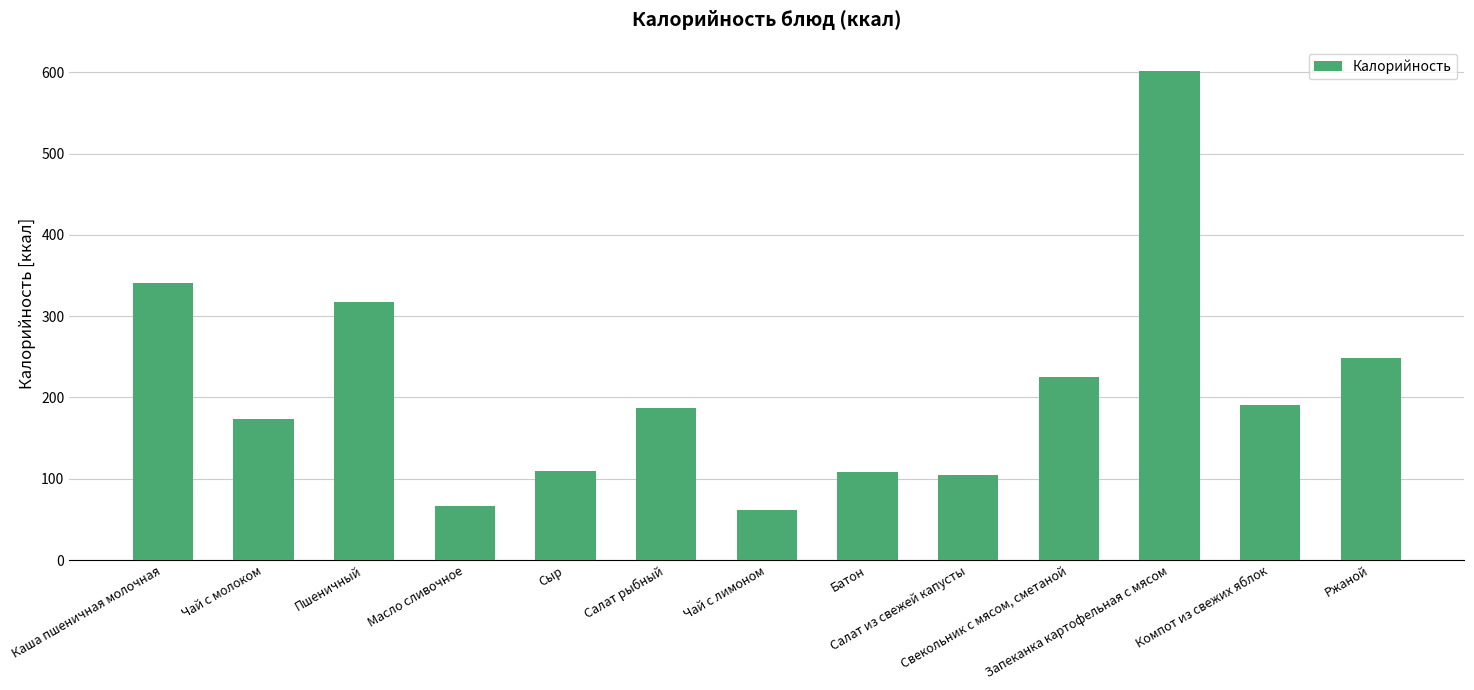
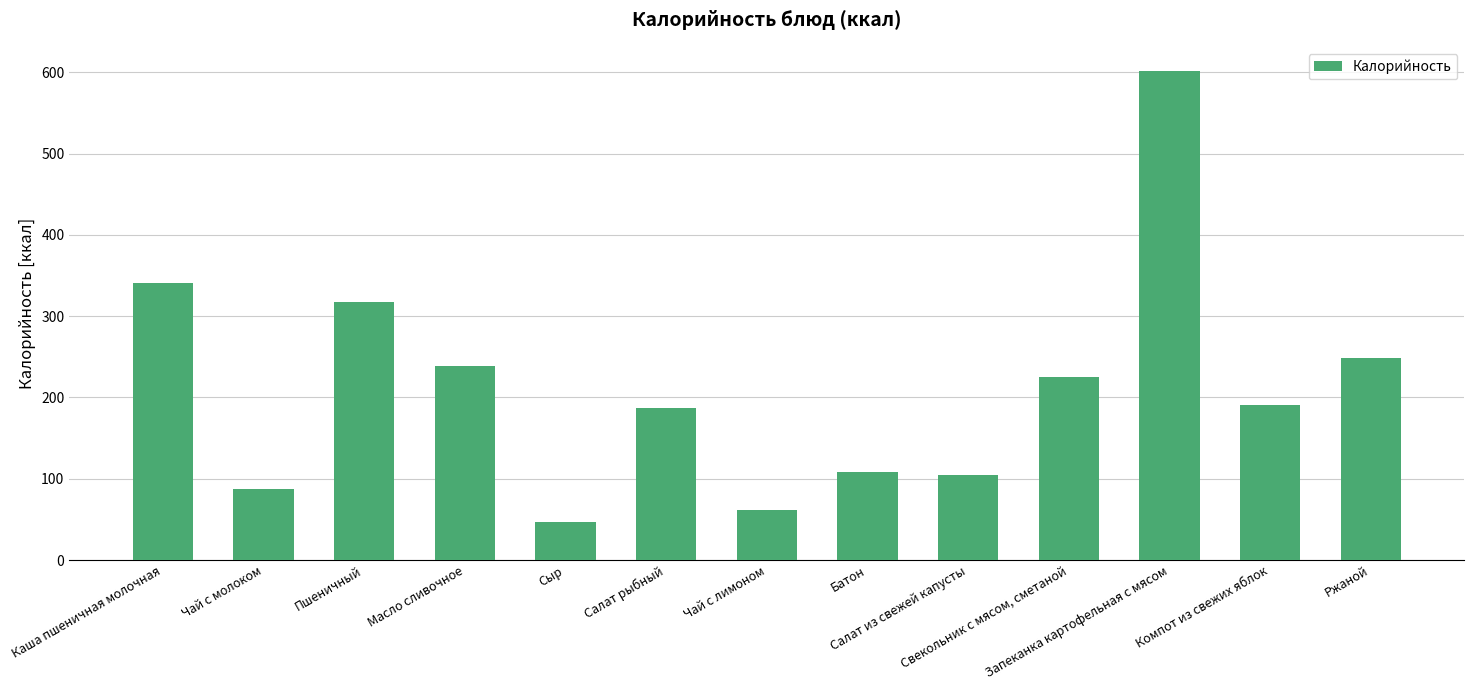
Чай с молоком: 170 -> 90
Масло сливочное: 70 -> 240
Сыр: 110 -> 50
